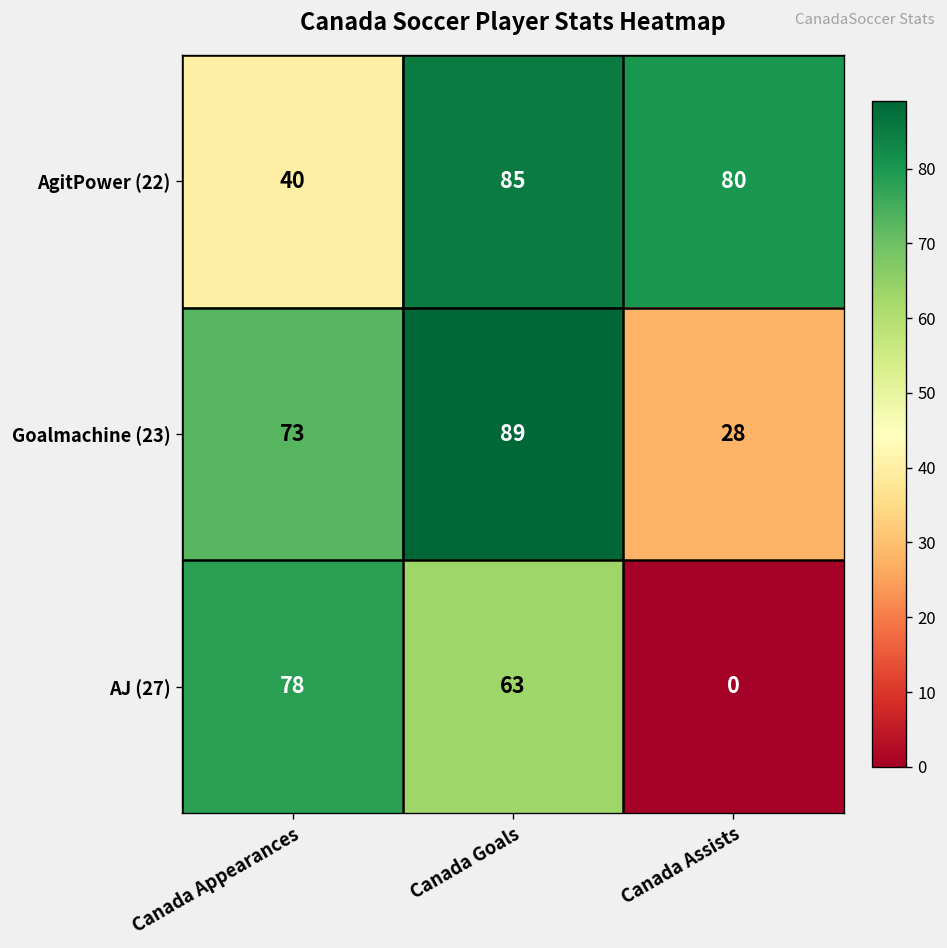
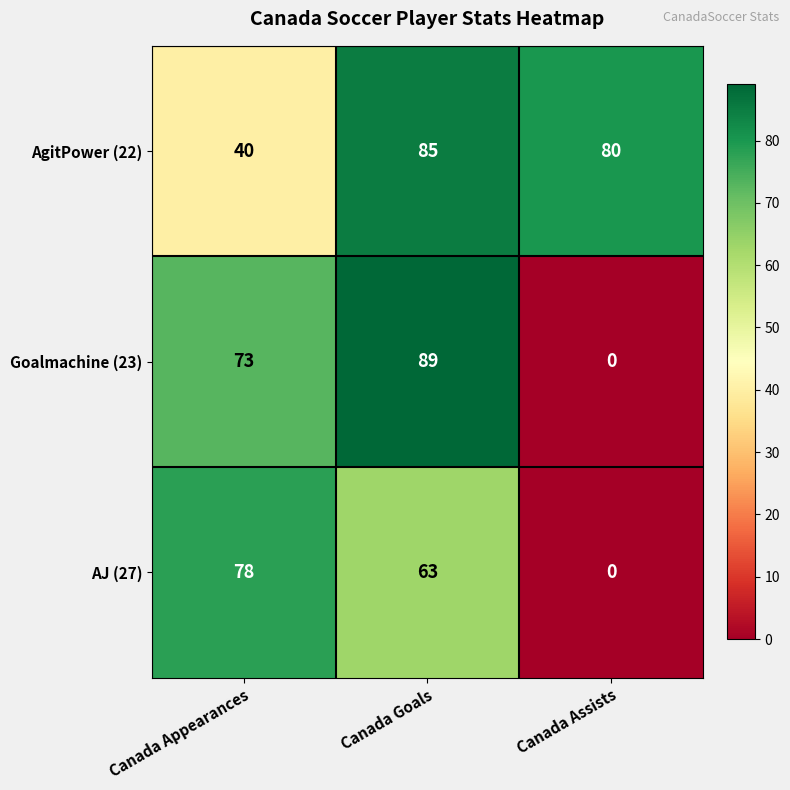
Goalmachine (23), Canada Assists: 28 -> 0
